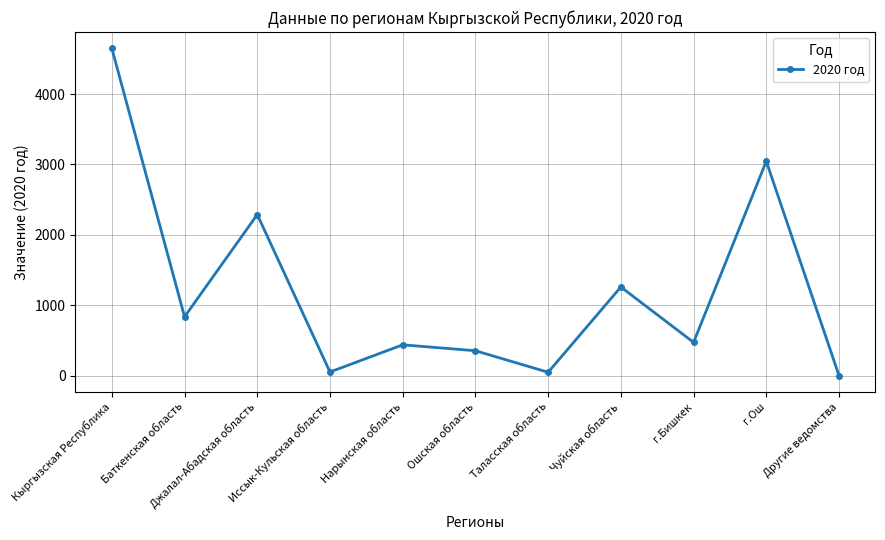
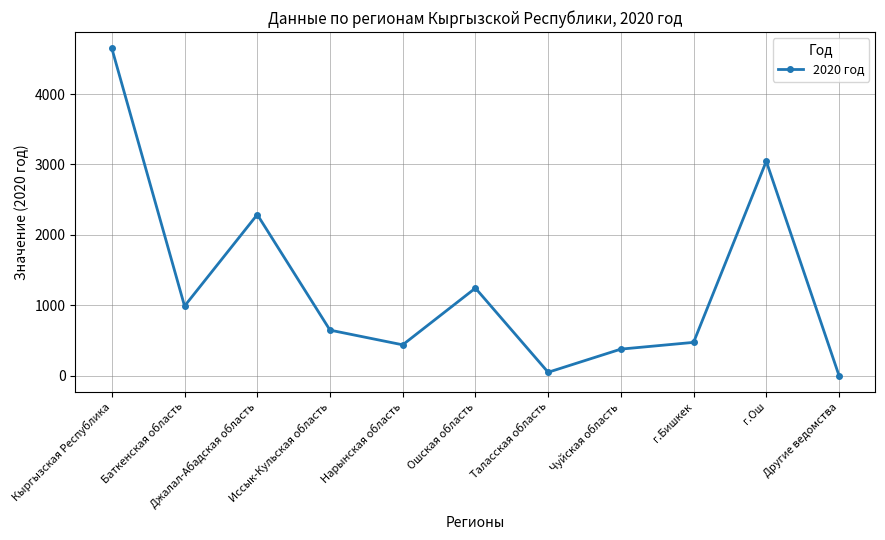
Баткенская область: 800 -> 1000
Иссык-Кульская область: 100 -> 600
Ошская область: 400 -> 1200
Чуйская область: 1300 -> 400
